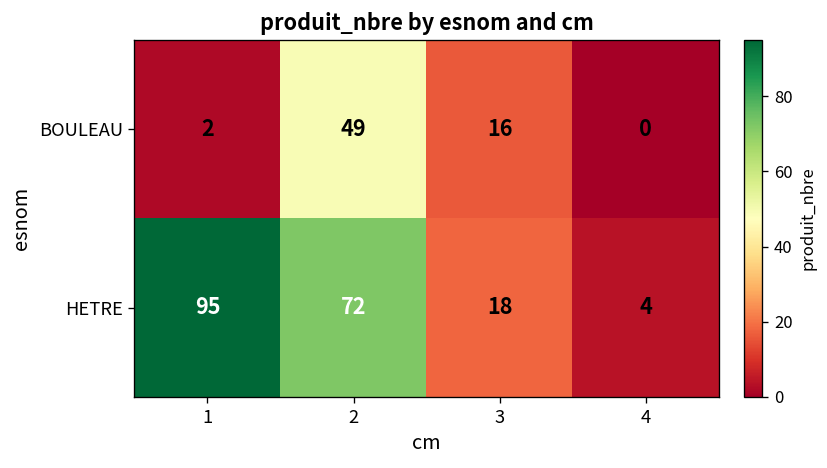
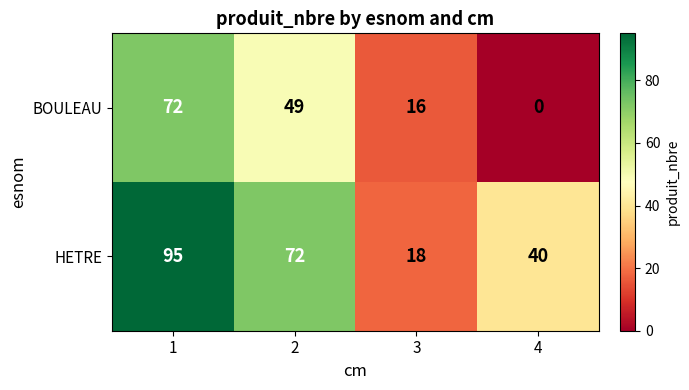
BOULEAU, 1: 2 -> 72
HETRE, 4: 4 -> 40
